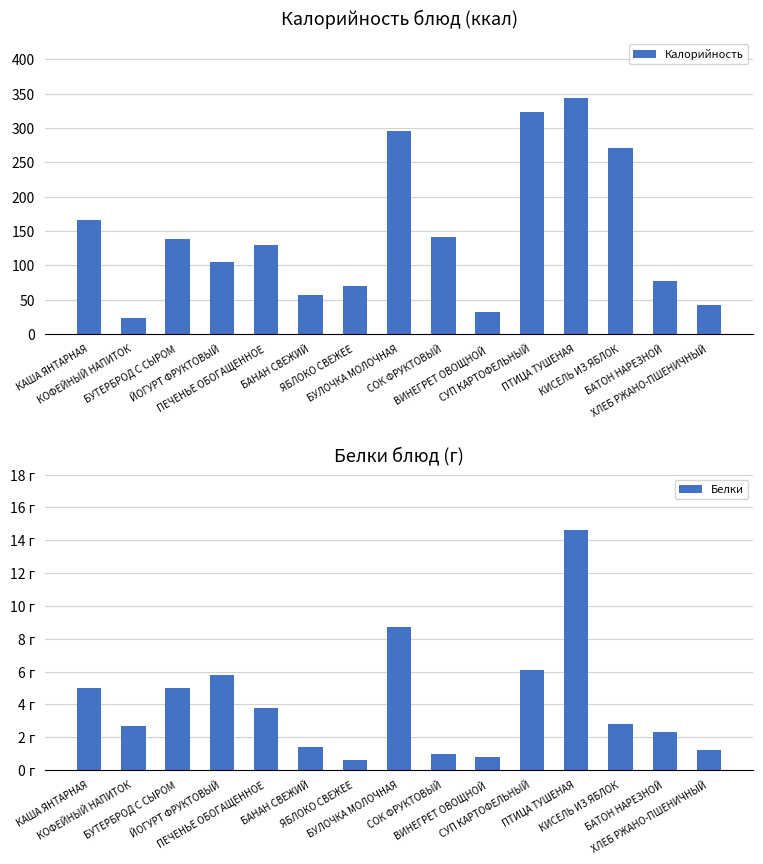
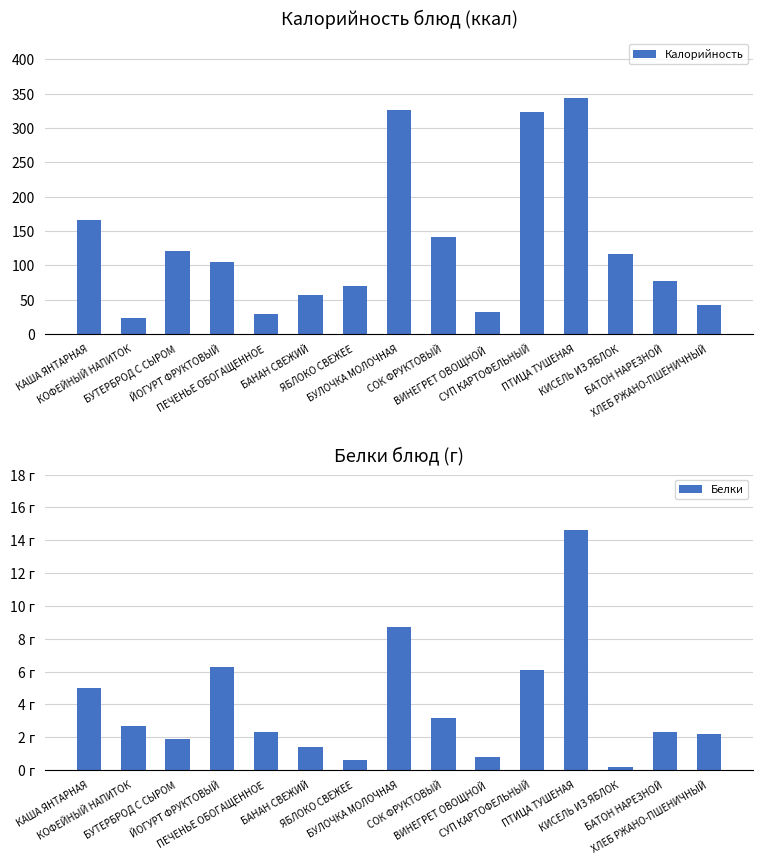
Калорийность блюд (ккал), БУТЕРБРОД С СЫРОМ: 140 -> 120
Калорийность блюд (ккал), ПЕЧЕНЬЕ ОБОГАЩЕННОЕ: 130 -> 30
Калорийность блюд (ккал), БУЛОЧКА МОЛОЧНАЯ: 300 -> 330
Калорийность блюд (ккал), КИСЕЛЬ ИЗ ЯБЛОК: 270 -> 120
Белки блюд (г), БУТЕРБРОД С СЫРОМ: 5.0 г -> 1.9 г
Белки блюд (г), ЙОГУРТ ФРУКТОВЫЙ: 5.8 г -> 6.3 г
Белки блюд (г), ПЕЧЕНЬЕ ОБОГАЩЕННОЕ: 3.8 г -> 2.3 г
Белки блюд (г), СОК ФРУКТОВЫЙ: 1.0 г -> 3.2 г
Белки блюд (г), КИСЕЛЬ ИЗ ЯБЛОК: 2.8 г -> 0.2 г
Белки блюд (г), ХЛЕБ РЖАНО-ПШЕНИЧНЫЙ: 1.2 г -> 2.2 г
